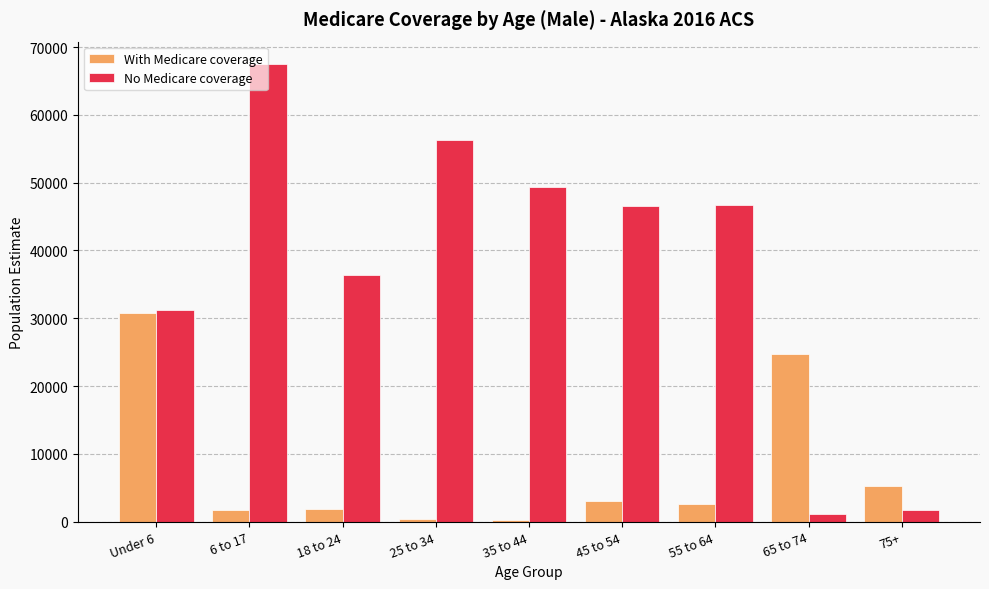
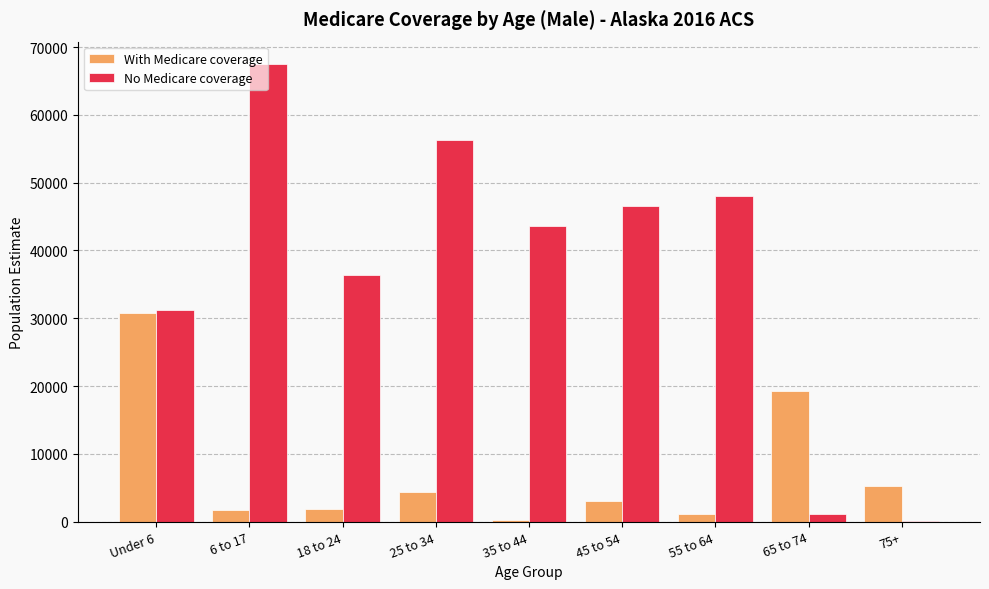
With Medicare coverage, 25 to 34: 0 -> 4000
No Medicare coverage, 35 to 44: 49000 -> 44000
With Medicare coverage, 55 to 64: 3000 -> 1000
No Medicare coverage, 55 to 64: 47000 -> 48000
With Medicare coverage, 65 to 74: 25000 -> 19000
No Medicare coverage, 75+: 2000 -> 0
